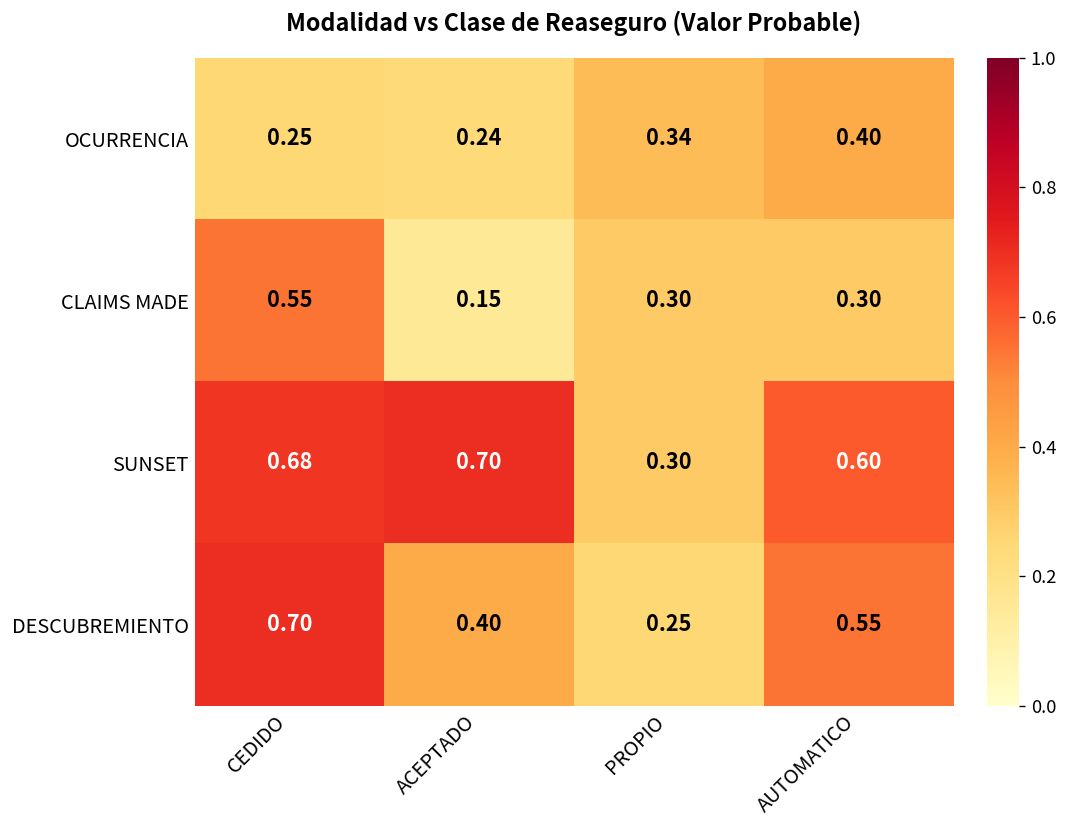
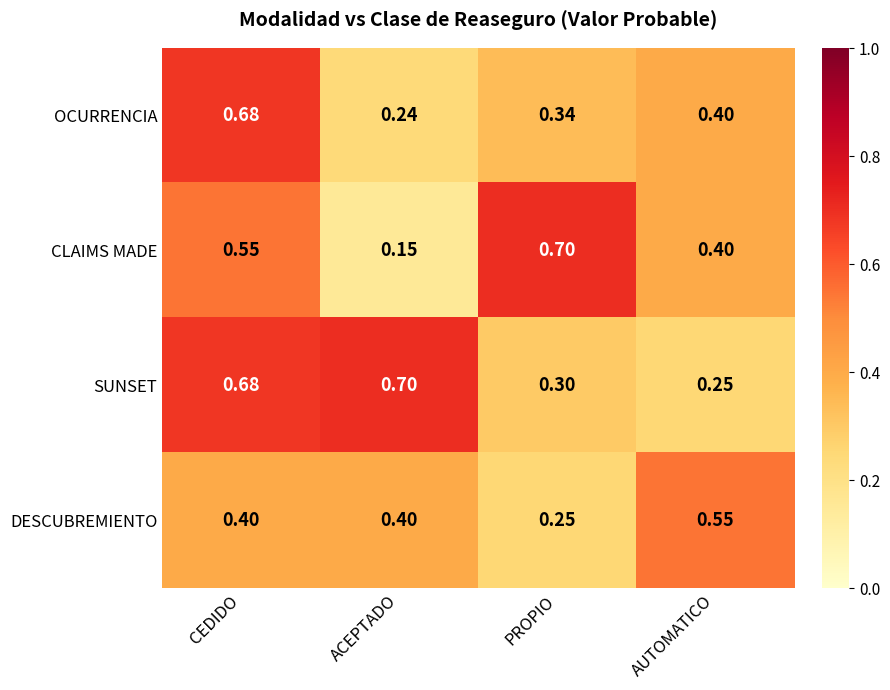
OCURRENCIA, CEDIDO: 0.25 -> 0.68
CLAIMS MADE, PROPIO: 0.30 -> 0.70
CLAIMS MADE, AUTOMATICO: 0.30 -> 0.40
SUNSET, AUTOMATICO: 0.60 -> 0.25
DESCUBREMIENTO, CEDIDO: 0.70 -> 0.40
